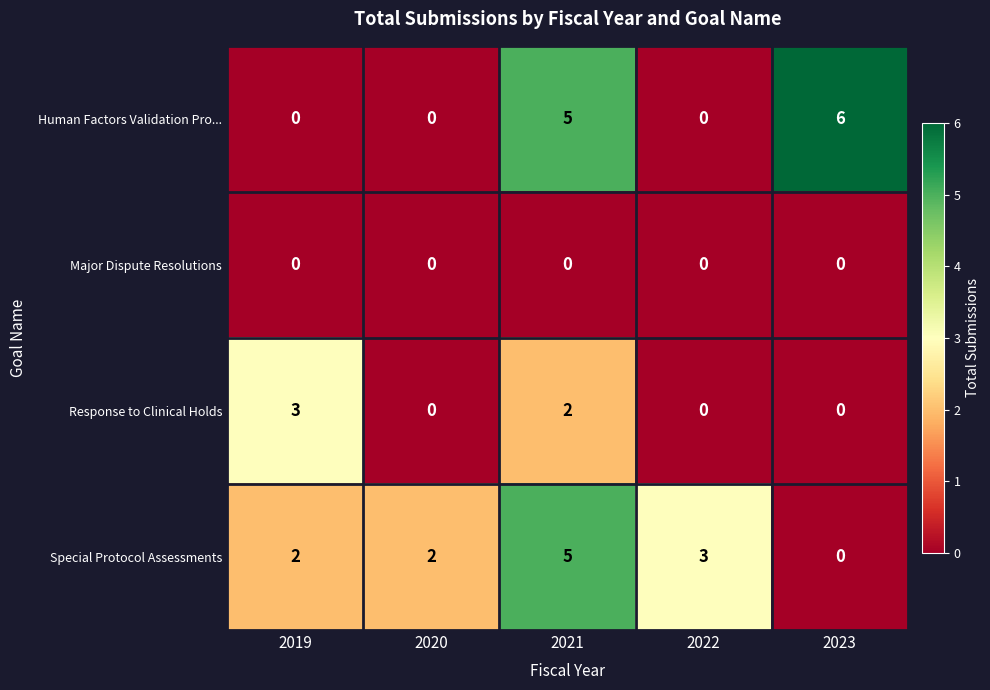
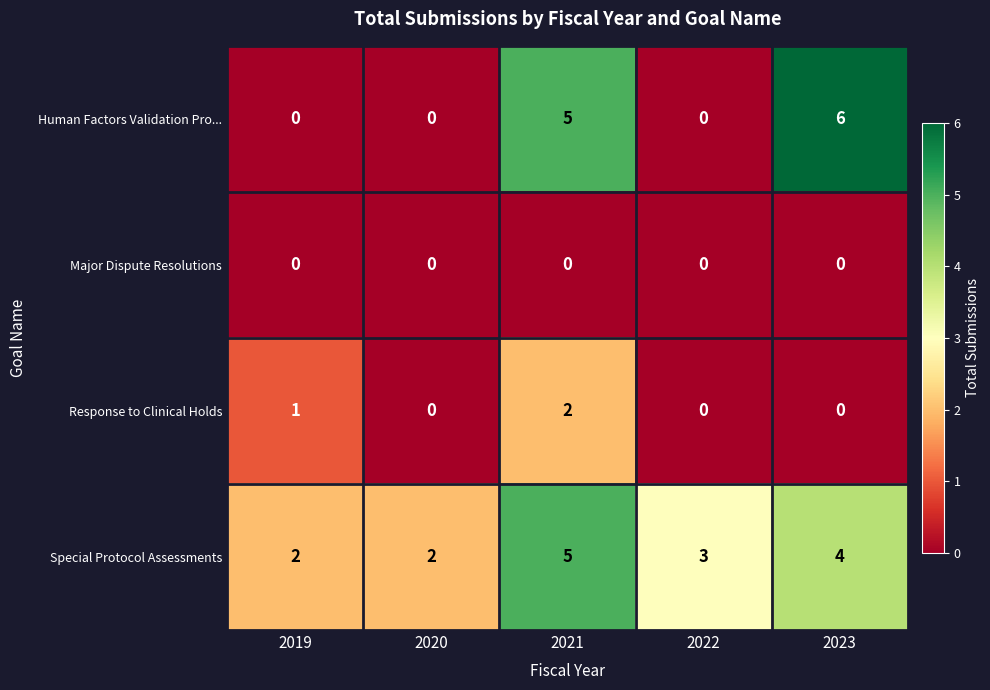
Response to Clinical Holds, 2019: 3 -> 1
Special Protocol Assessments, 2023: 0 -> 4
